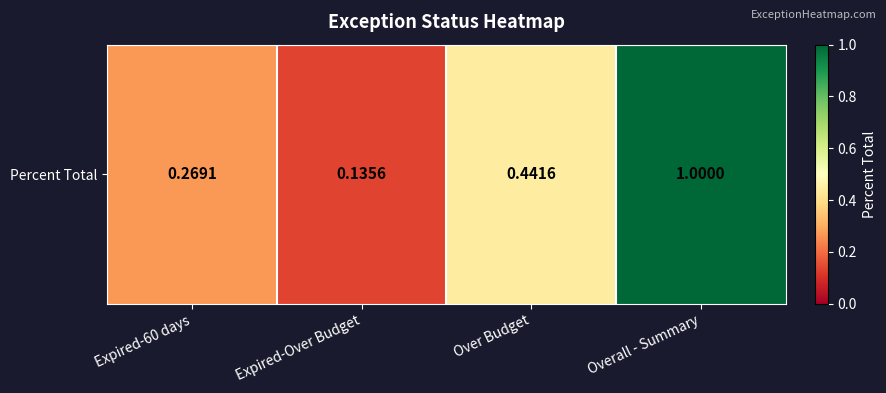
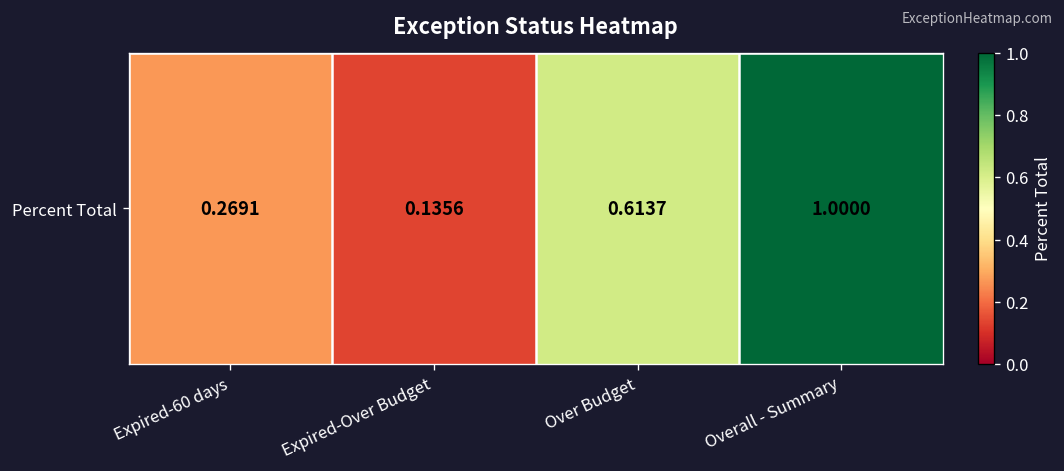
Percent Total, Over Budget: 0.4416 -> 0.6137
